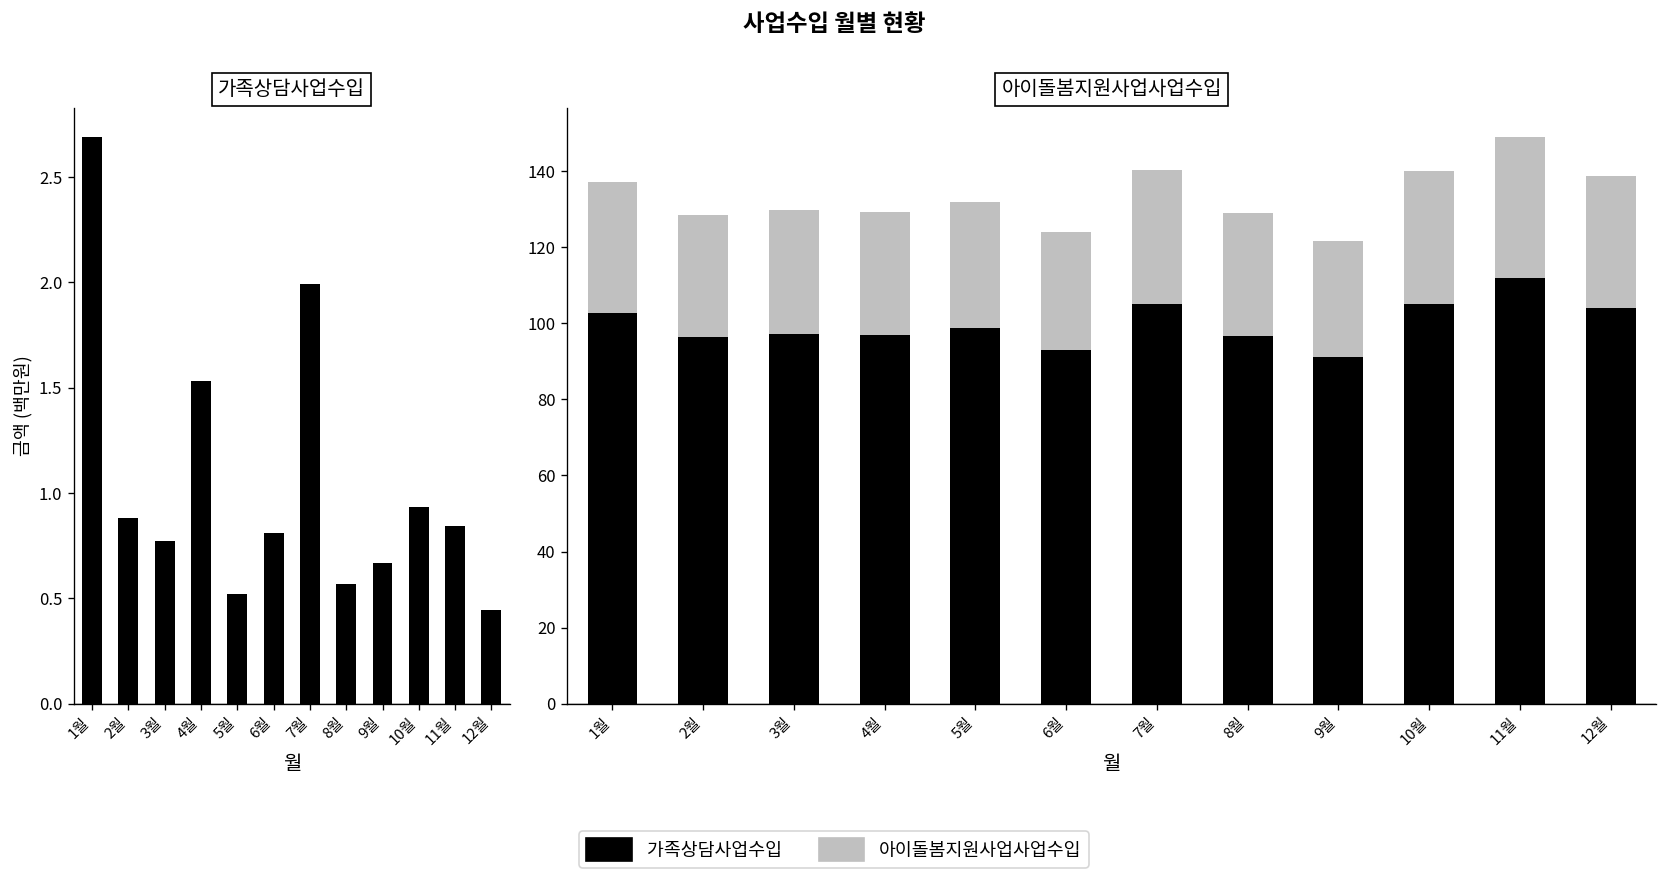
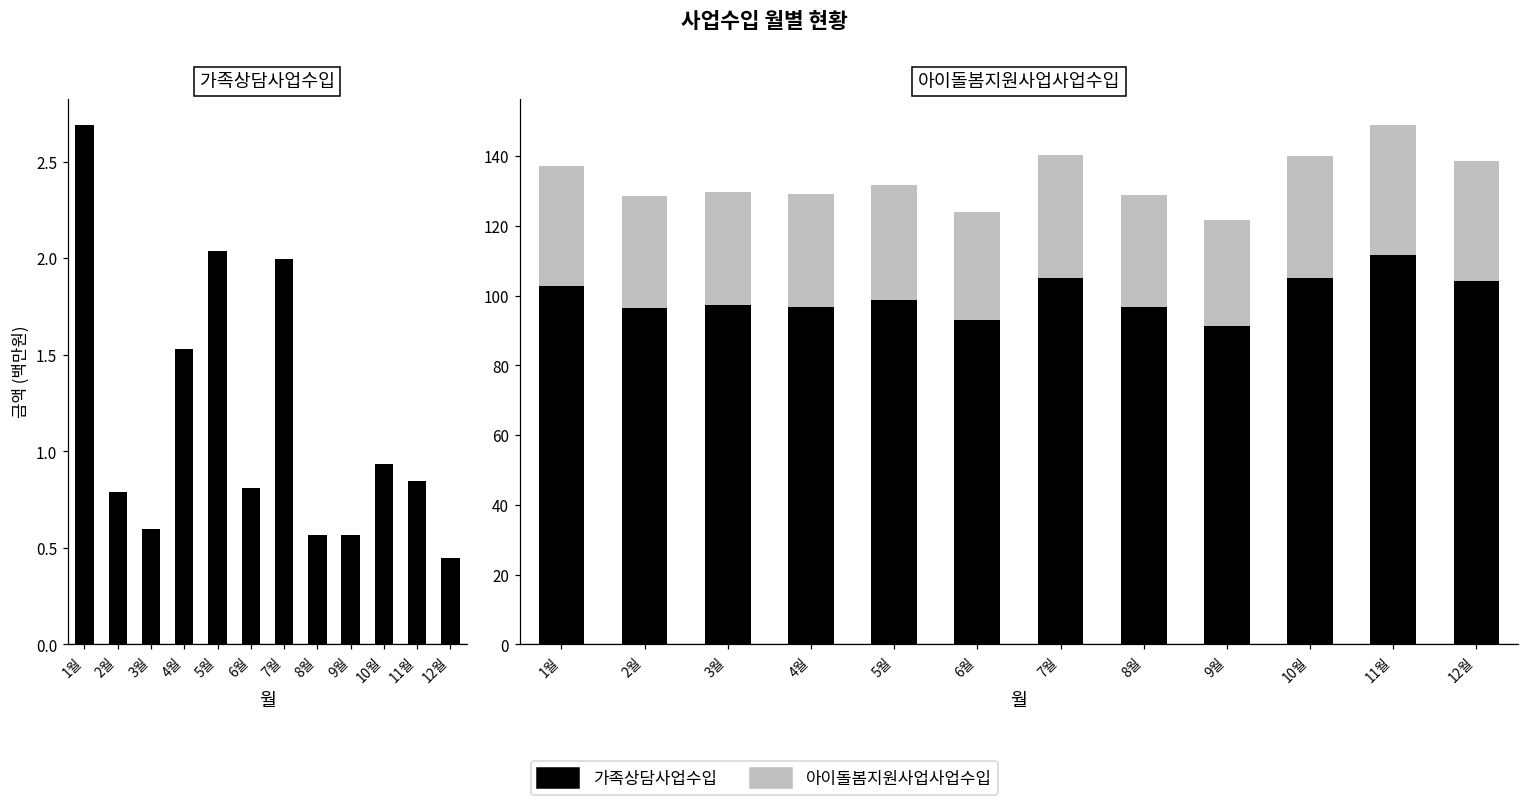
가족상담사업수입, 2월: 0.88 -> 0.79
가족상담사업수입, 3월: 0.77 -> 0.60
가족상담사업수입, 5월: 0.52 -> 2.04
가족상담사업수입, 9월: 0.67 -> 0.57
